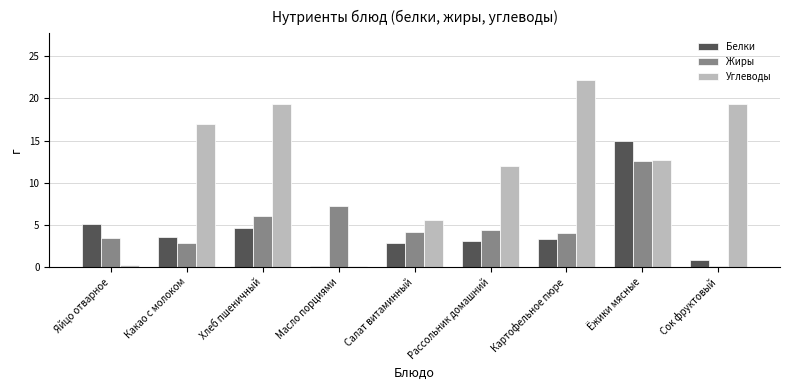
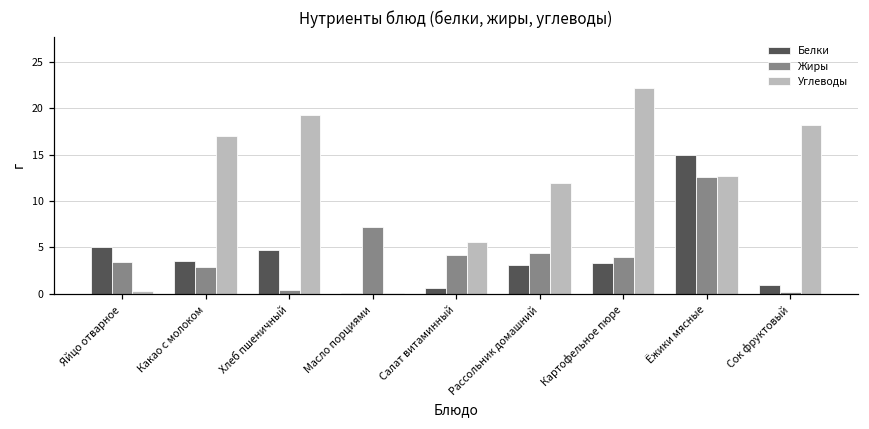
Жиры, Хлеб пшеничный: 6 -> 0
Белки, Салат витаминный: 3 -> 1
Углеводы, Сок фруктовый: 19 -> 18
